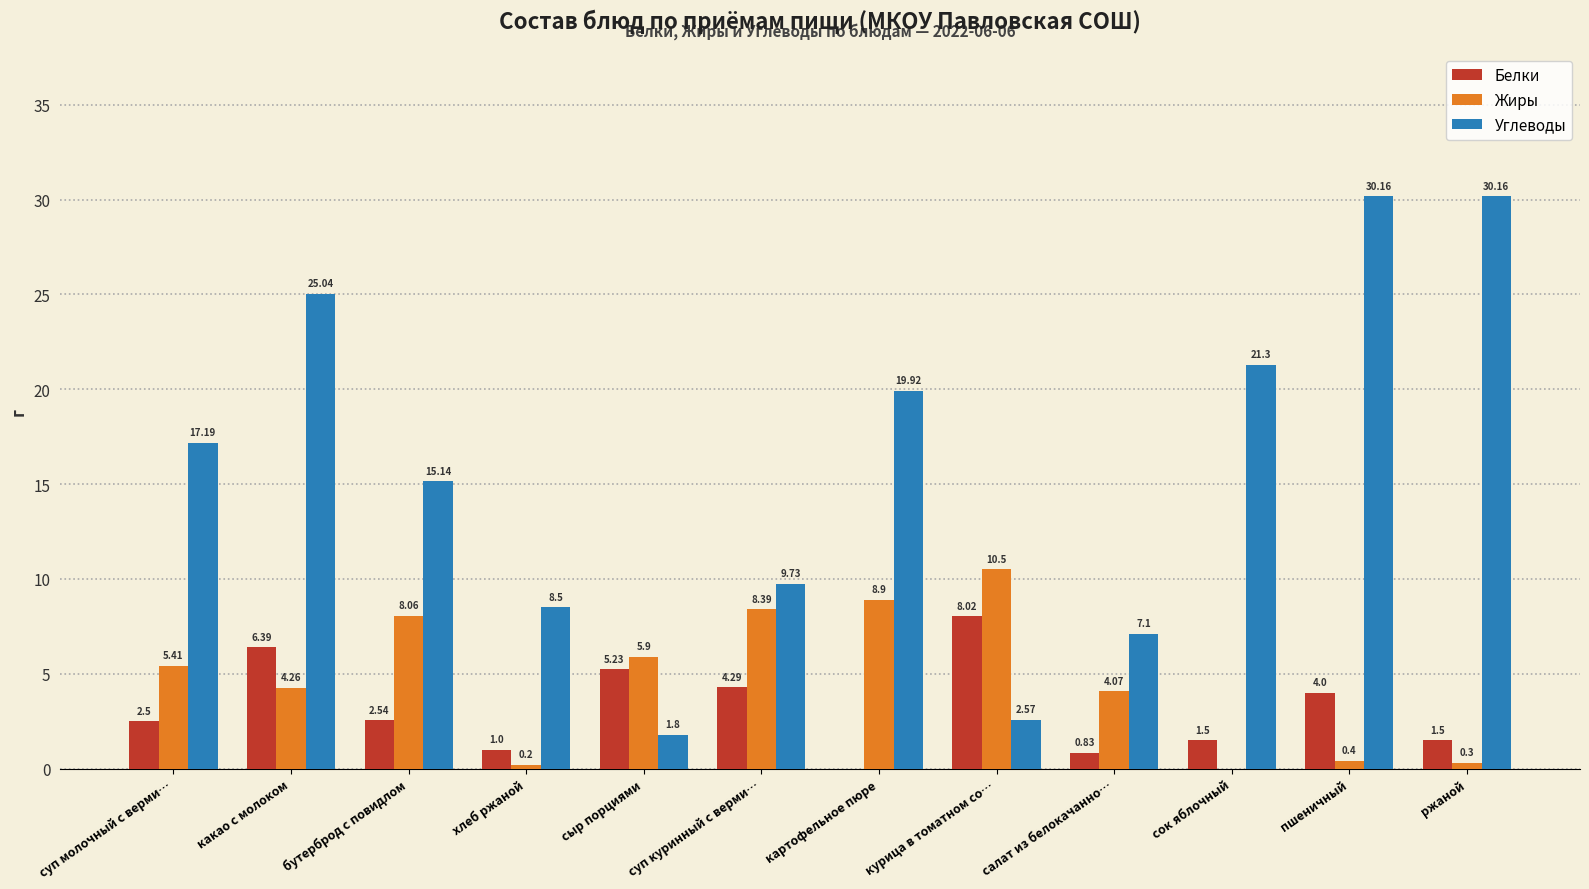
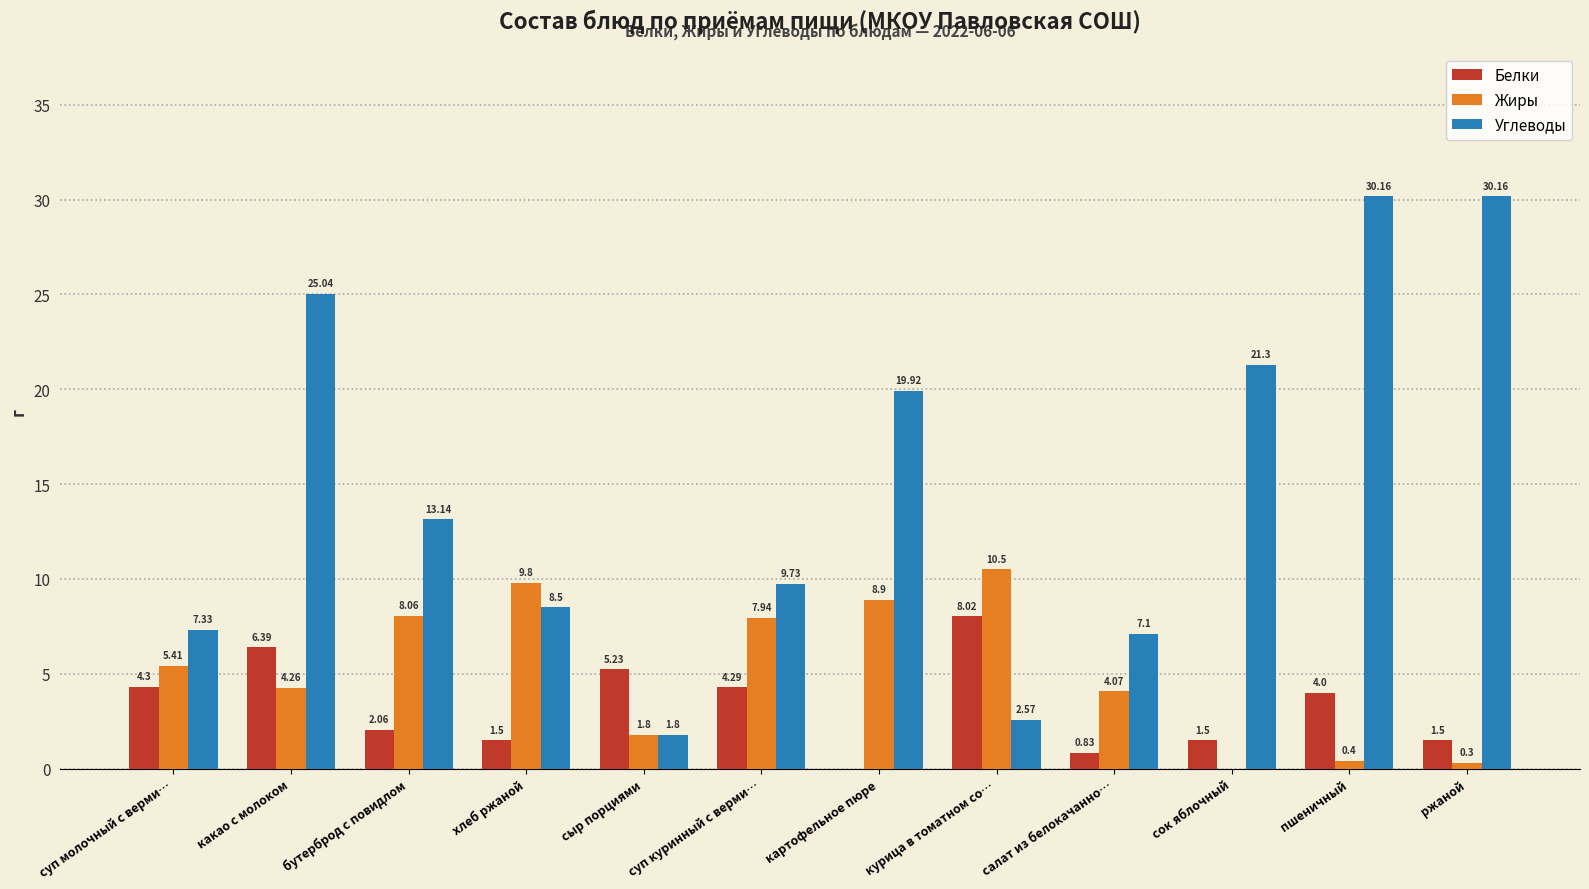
Белки, суп молочный с верми…: 2.5 -> 4.3
Углеводы, суп молочный с верми…: 17.19 -> 7.33
Белки, бутерброд с повидлом: 2.54 -> 2.06
Углеводы, бутерброд с повидлом: 15.14 -> 13.14
Белки, хлеб ржаной: 1.0 -> 1.5
Жиры, хлеб ржаной: 0.2 -> 9.8
Жиры, сыр порциями: 5.9 -> 1.8
Жиры, суп куринный с верми…: 8.39 -> 7.94
